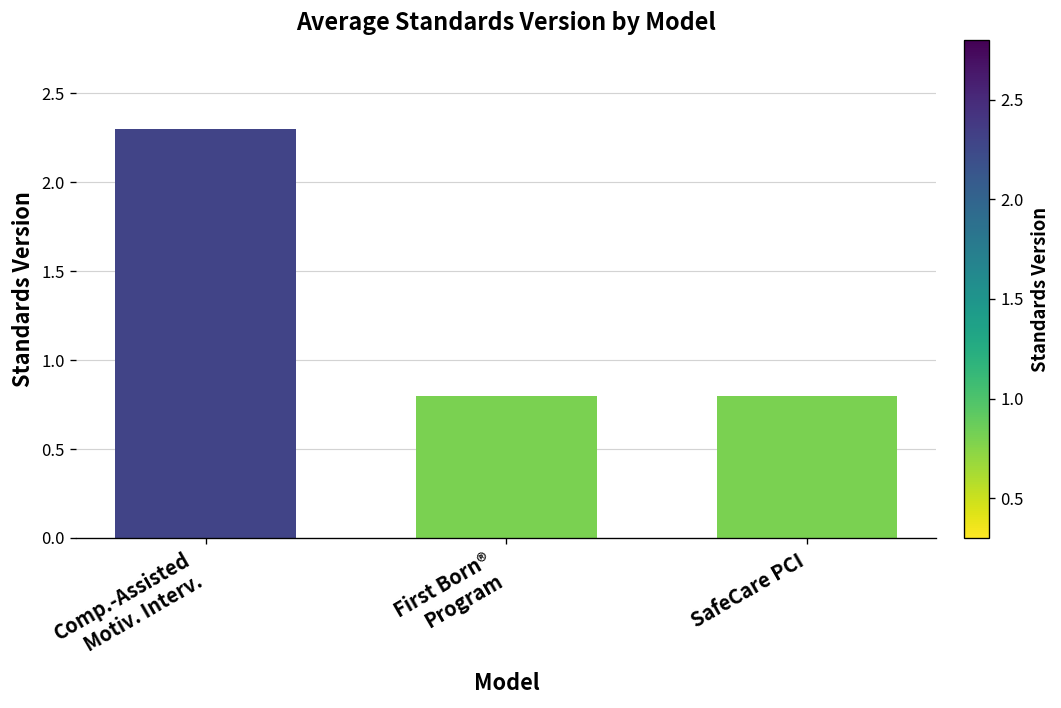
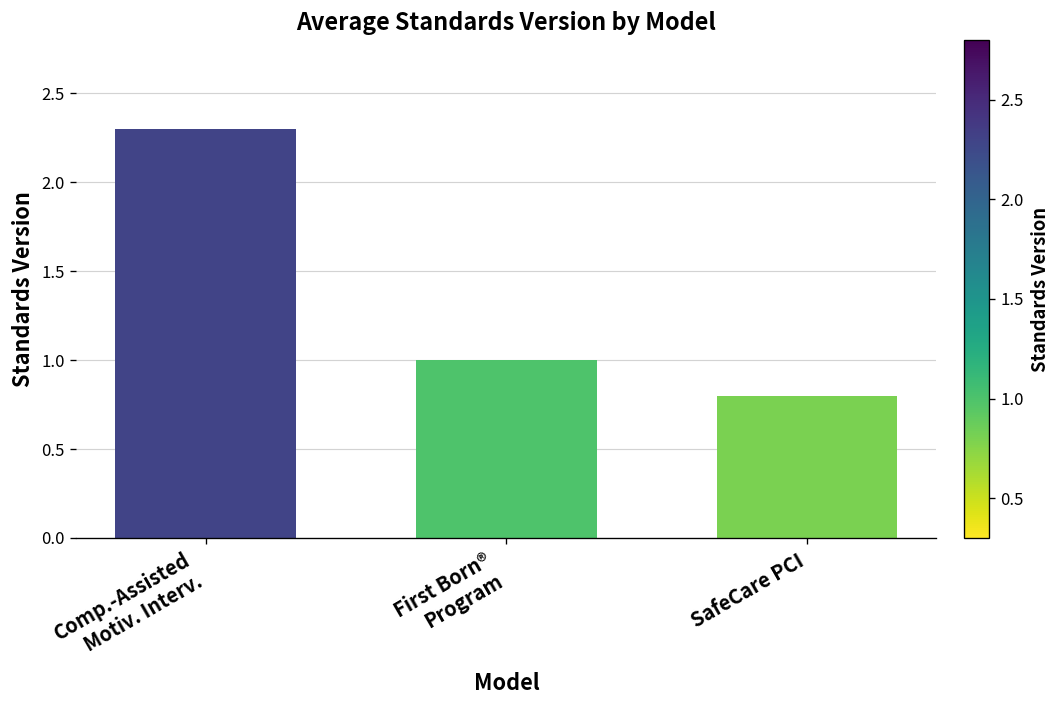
First Born® Program: 0.8 -> 1.0
